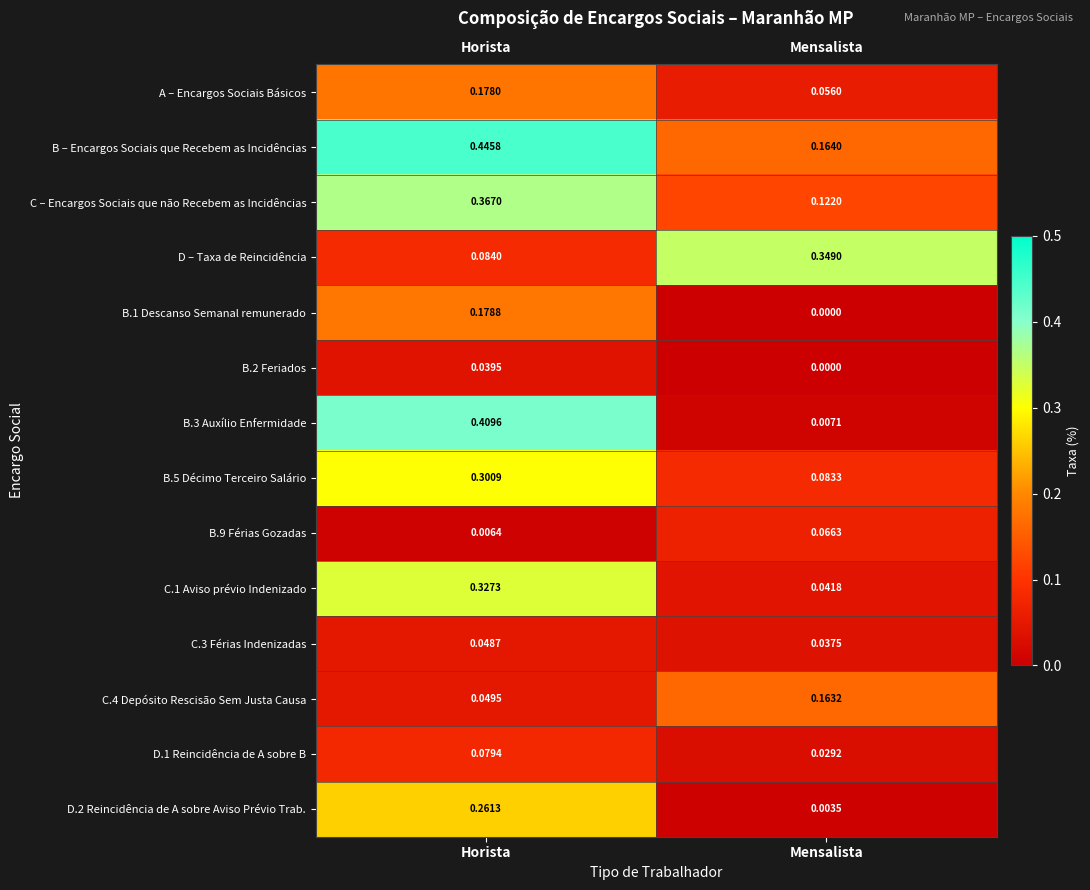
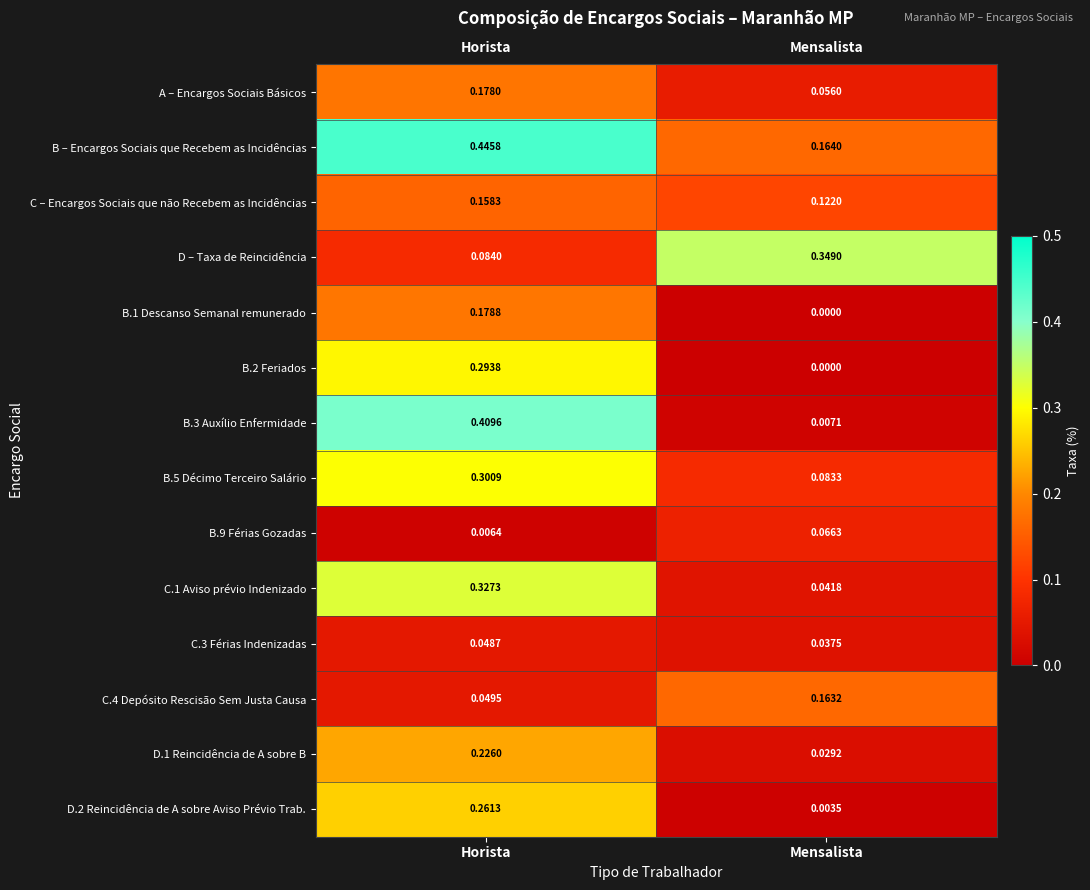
C – Encargos Sociais que não Recebem as Incidências, Horista: 0.3670 -> 0.1583
B.2 Feriados, Horista: 0.0395 -> 0.2938
D.1 Reincidência de A sobre B, Horista: 0.0794 -> 0.2260
